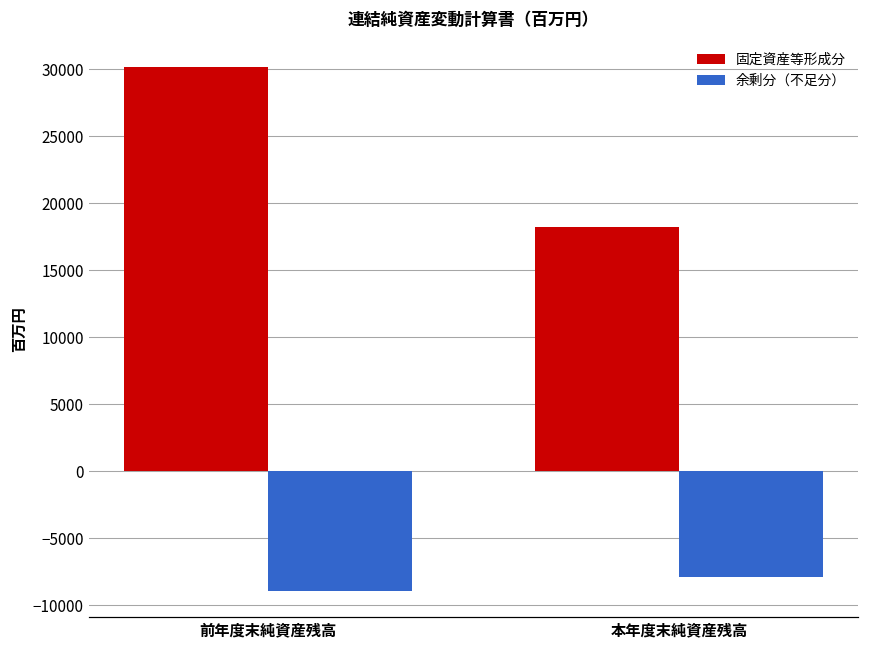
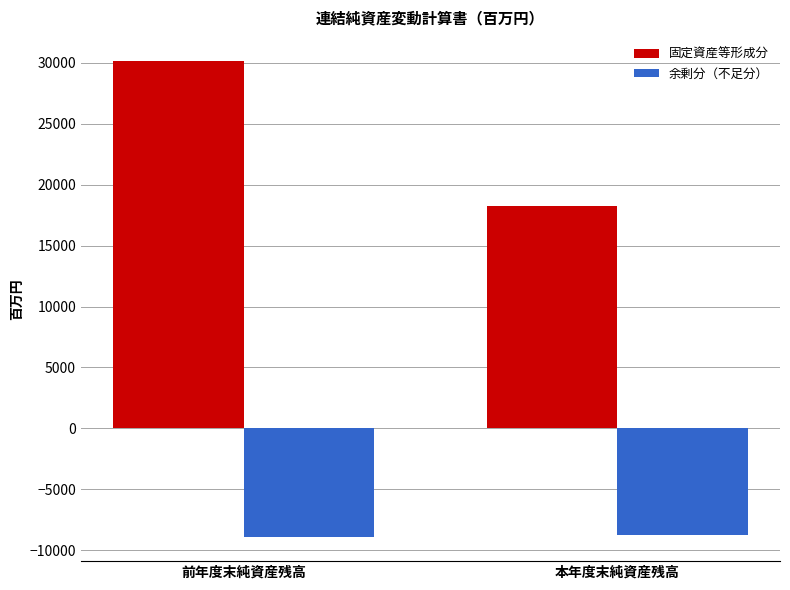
余剰分（不足分）, 本年度末純資産残高: -7900 -> -8800
